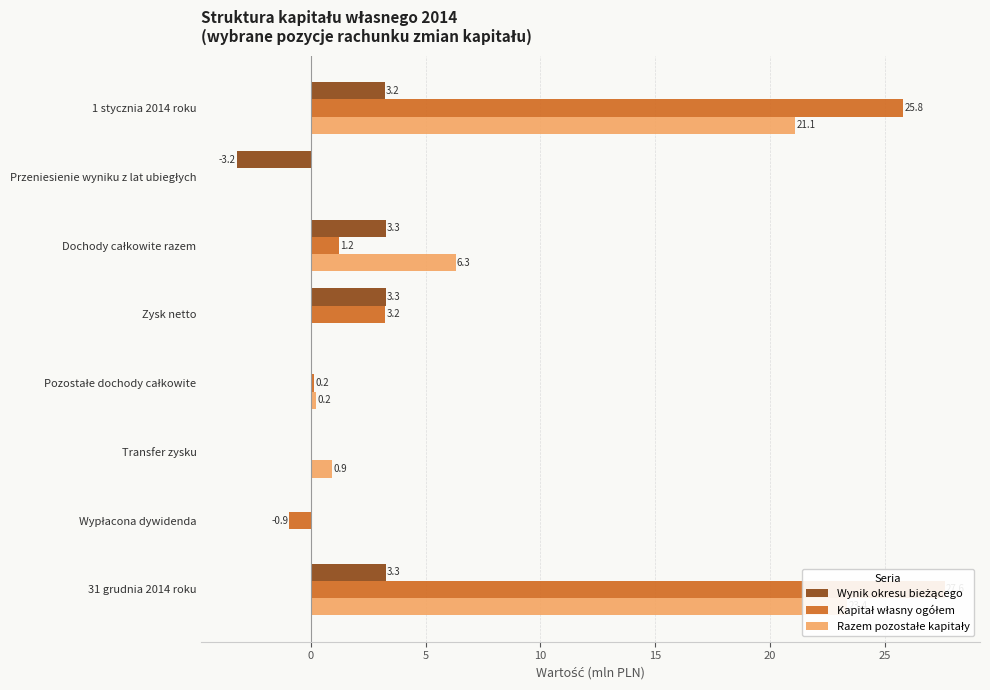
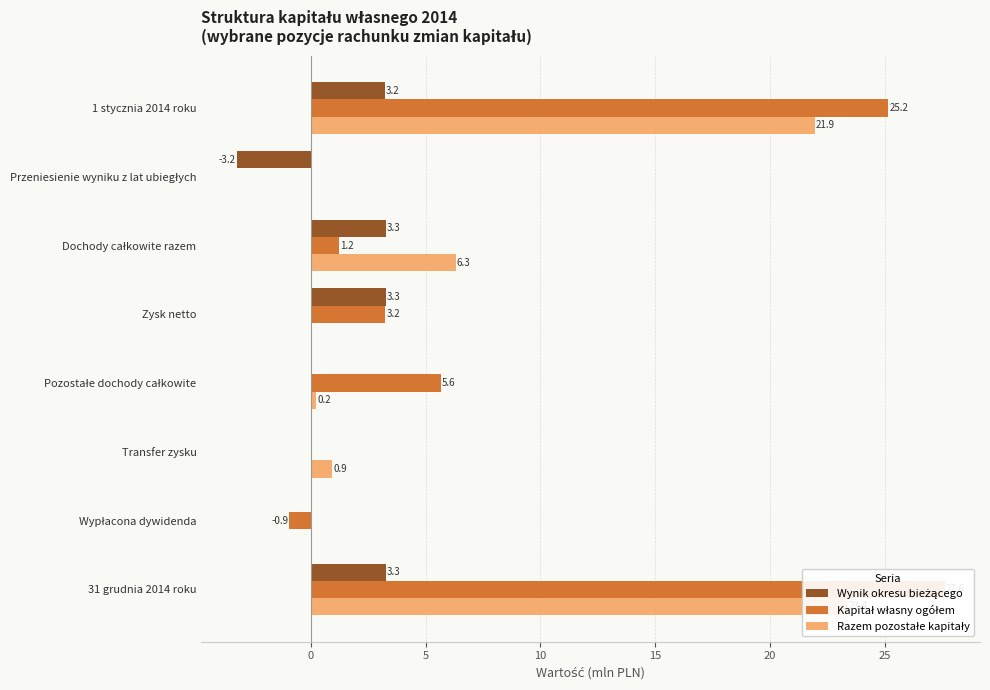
Kapitał własny ogółem, 1 stycznia 2014 roku: 25.8 -> 25.2
Razem pozostałe kapitały, 1 stycznia 2014 roku: 21.1 -> 21.9
Kapitał własny ogółem, Pozostałe dochody całkowite: 0.2 -> 5.6
